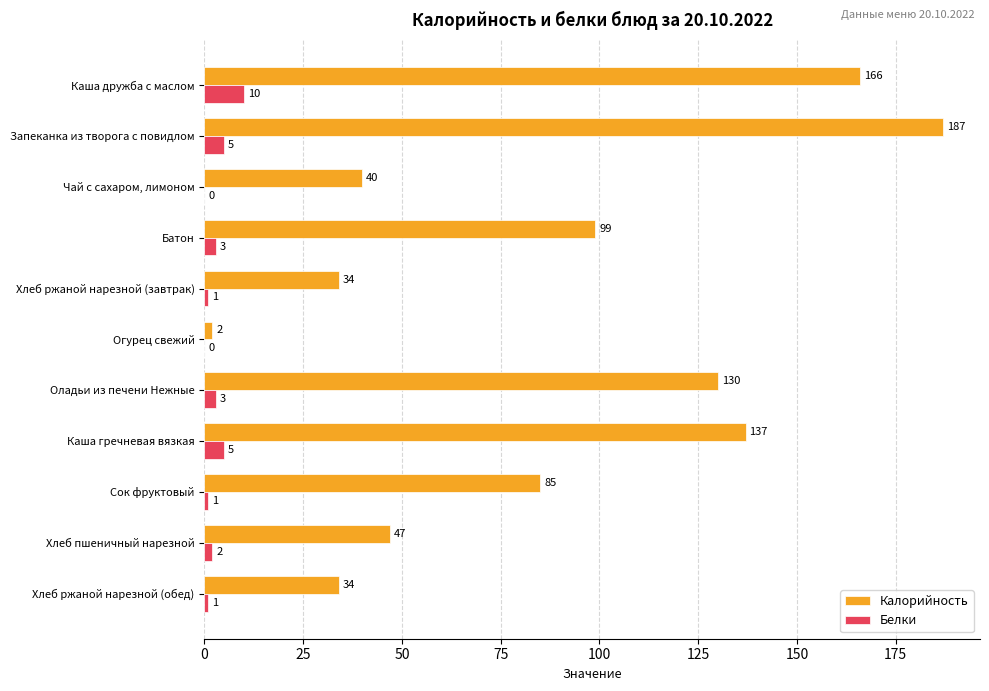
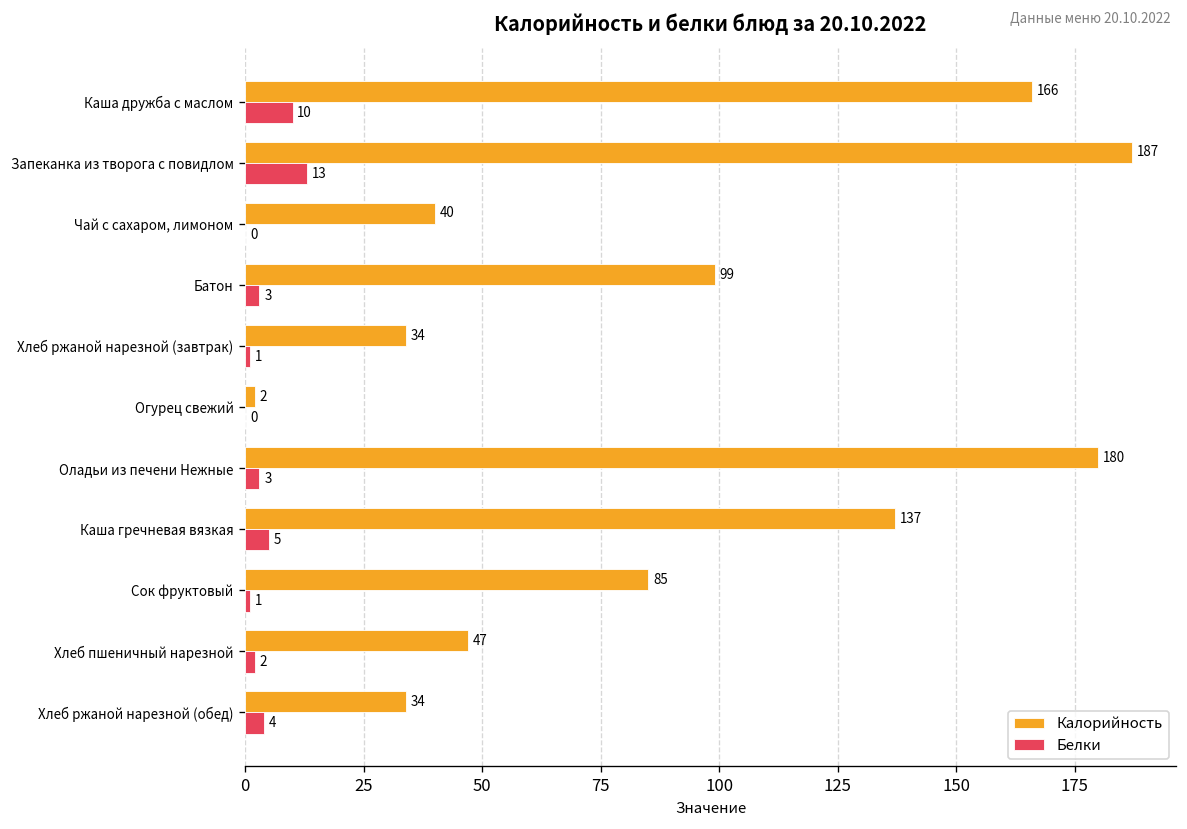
Белки, Запеканка из творога с повидлом: 5 -> 13
Калорийность, Оладьи из печени Нежные: 130 -> 180
Белки, Хлеб ржаной нарезной (обед): 1 -> 4
